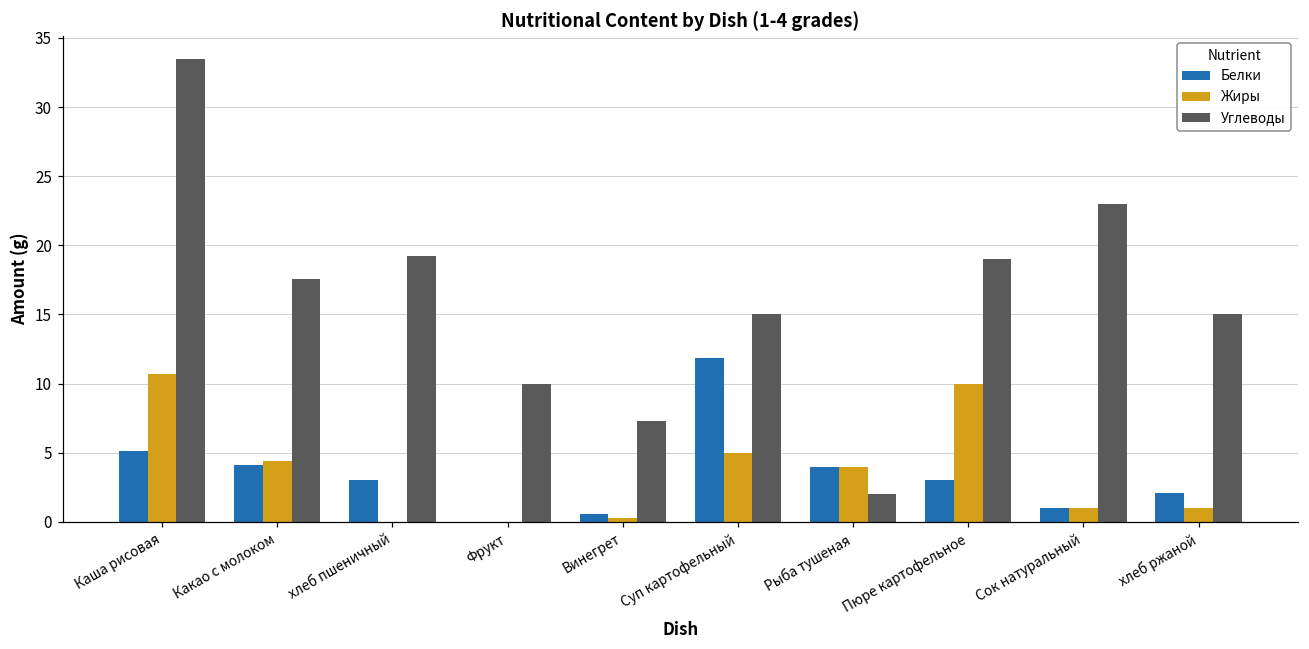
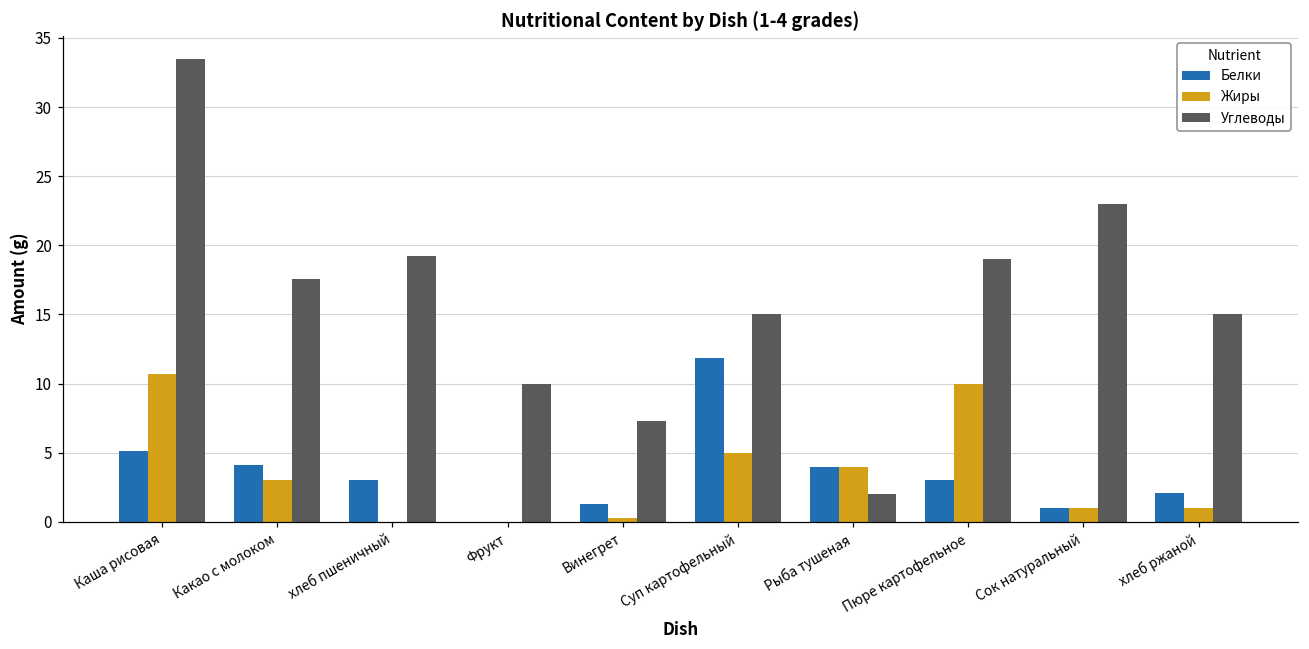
Жиры, Какао с молоком: 4.4 -> 3.0
Белки, Винегрет: 0.6 -> 1.3
